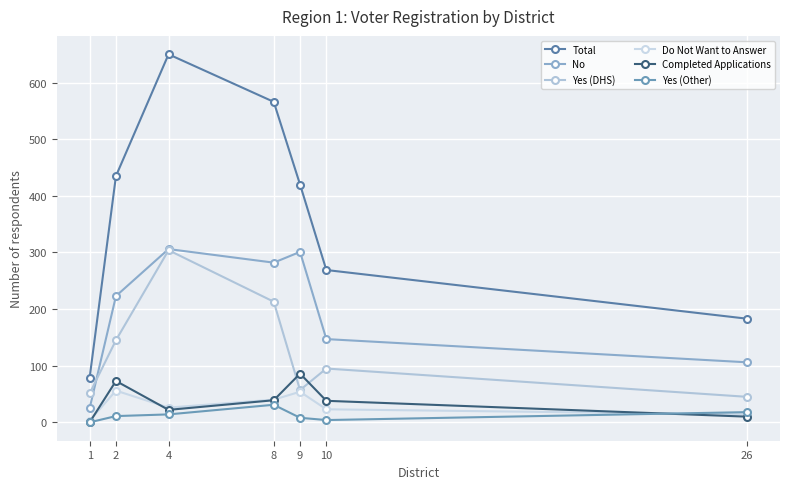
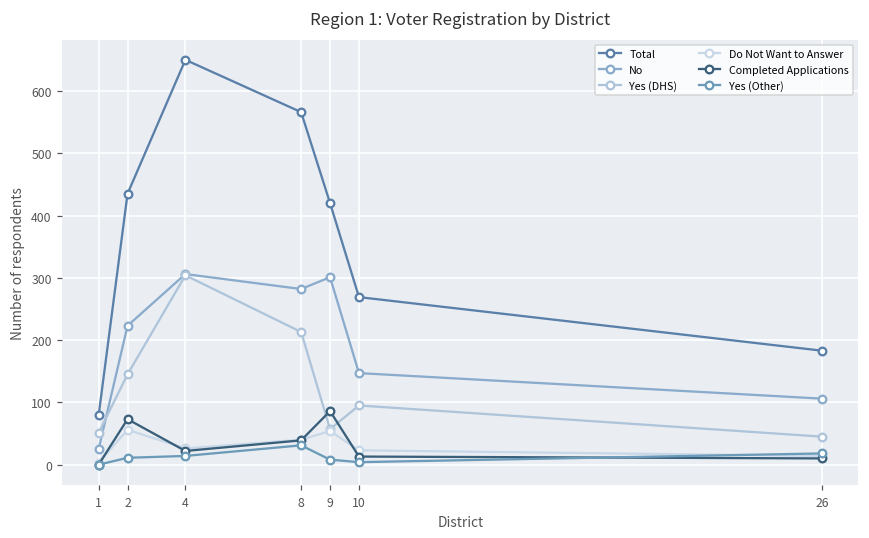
Completed Applications, 10: 40 -> 10
